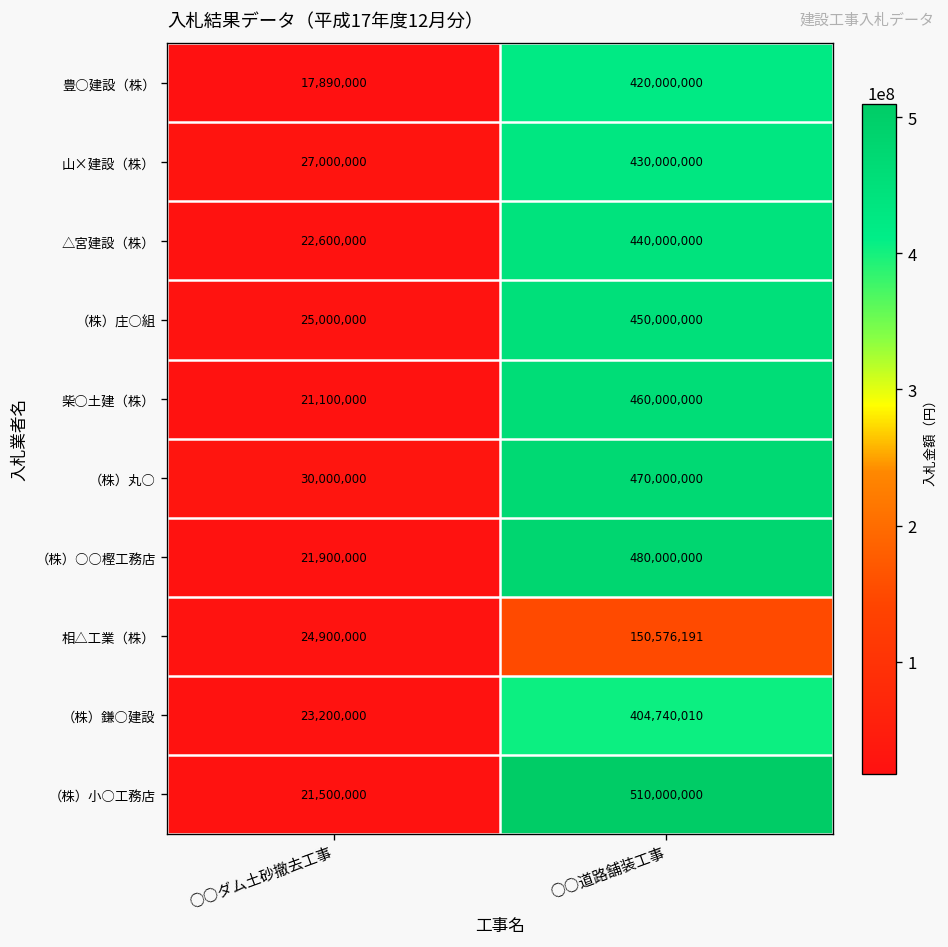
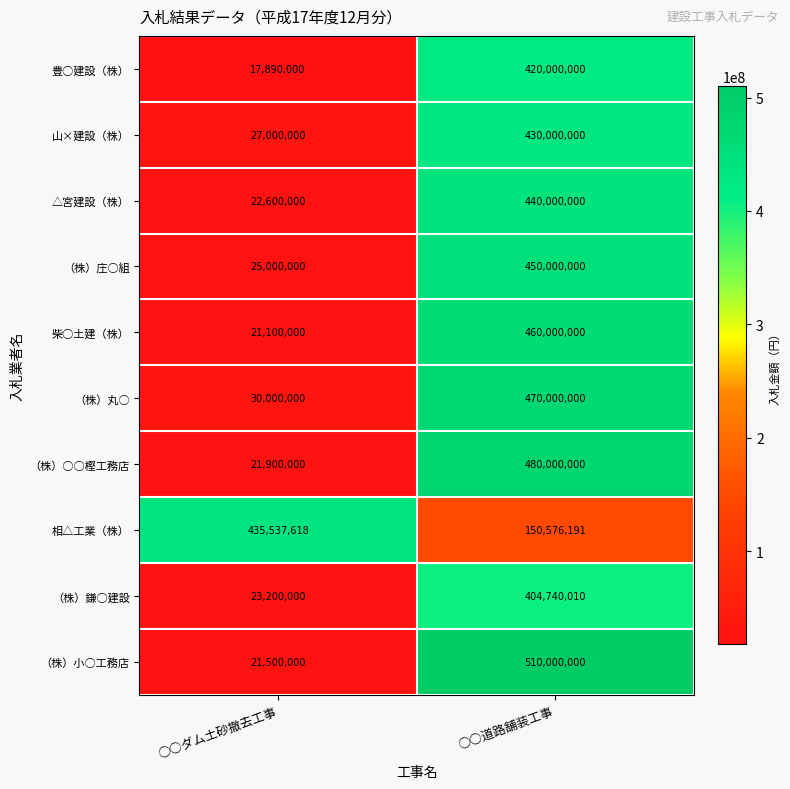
相△工業（株）, ○○ダム土砂撤去工事: 24,900,000 -> 435,537,618
